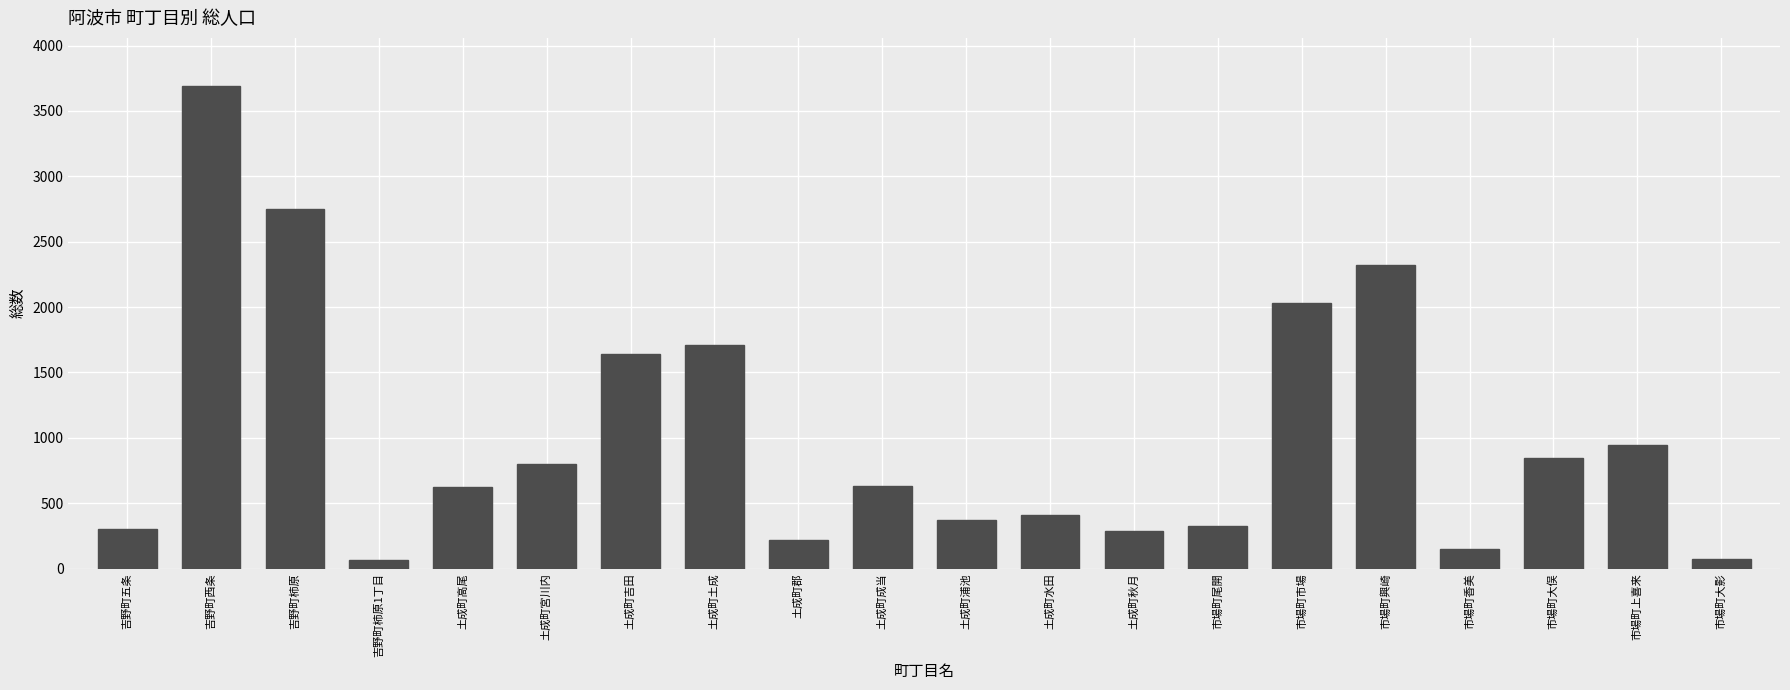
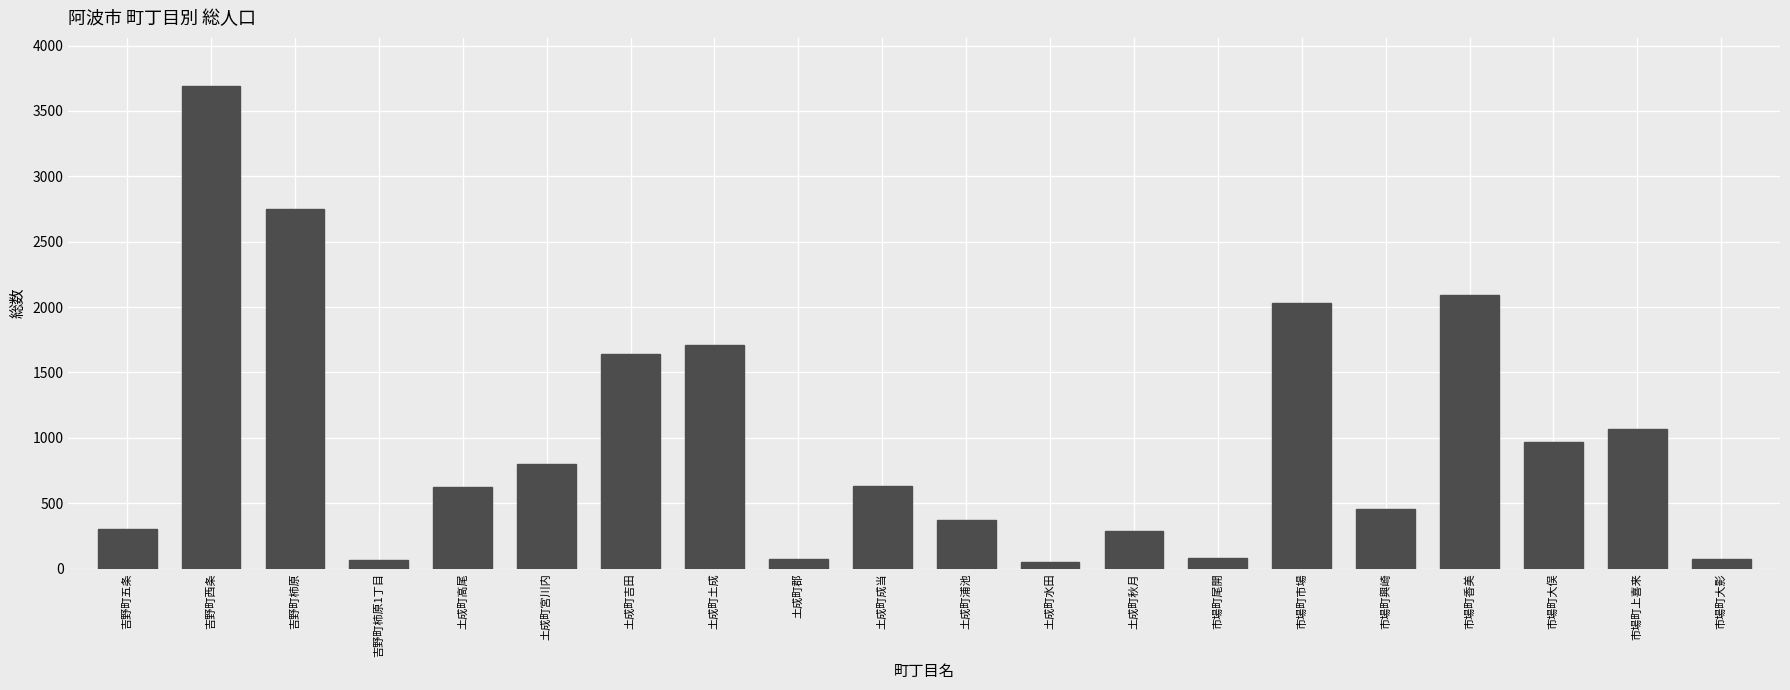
土成町郡: 220 -> 80
土成町水田: 410 -> 50
市場町尾開: 330 -> 80
市場町興崎: 2320 -> 460
市場町香美: 150 -> 2090
市場町大俣: 850 -> 970
市場町上喜来: 940 -> 1060
